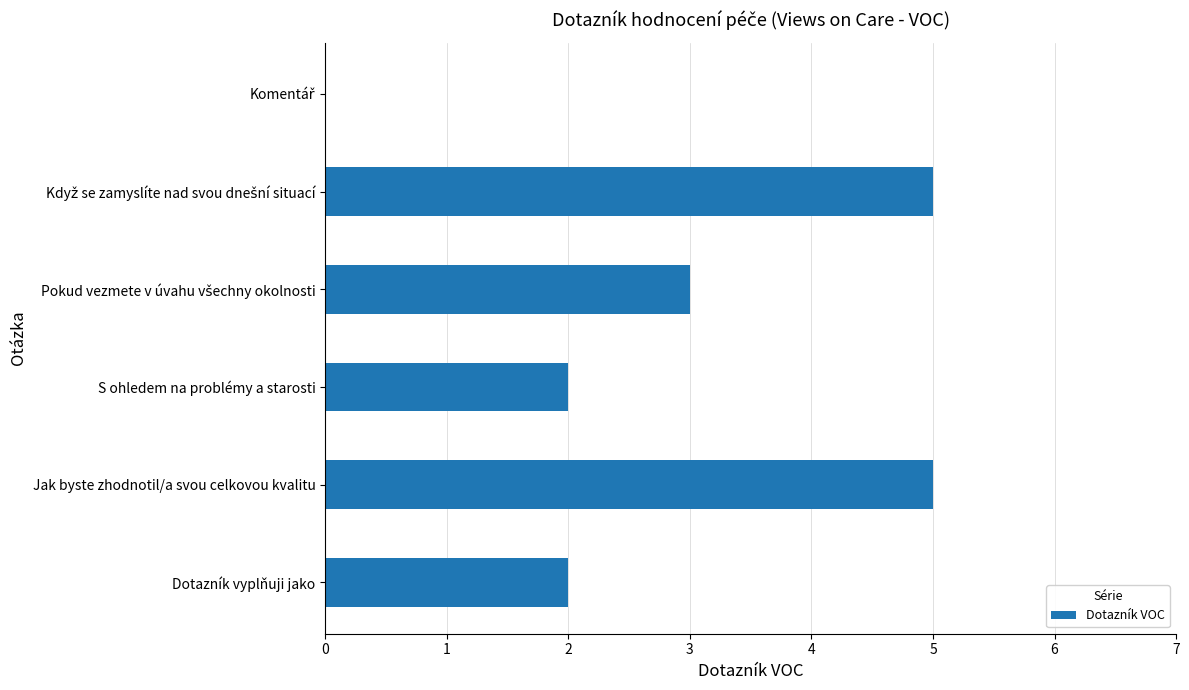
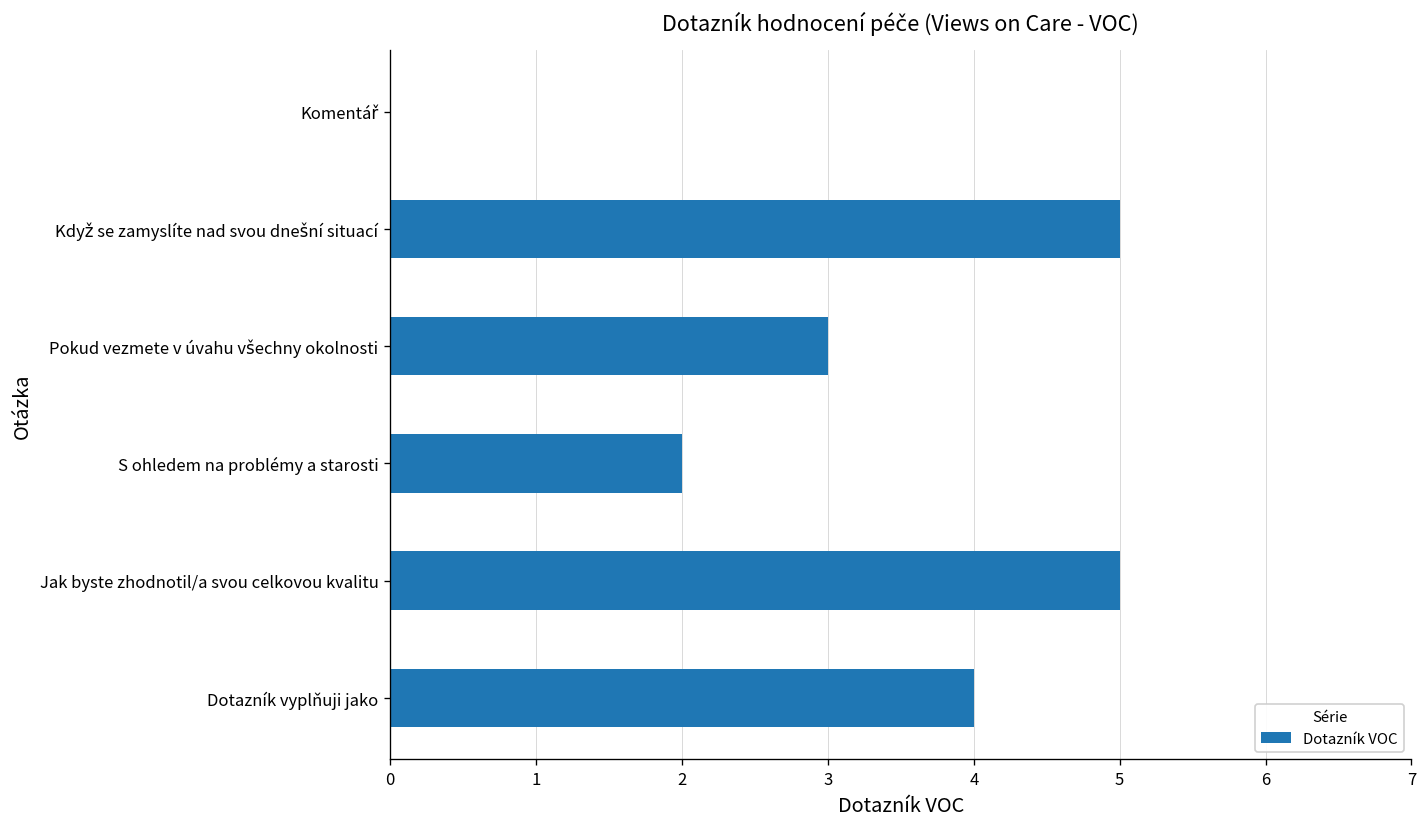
Dotazník vyplňuji jako: 2 -> 4
